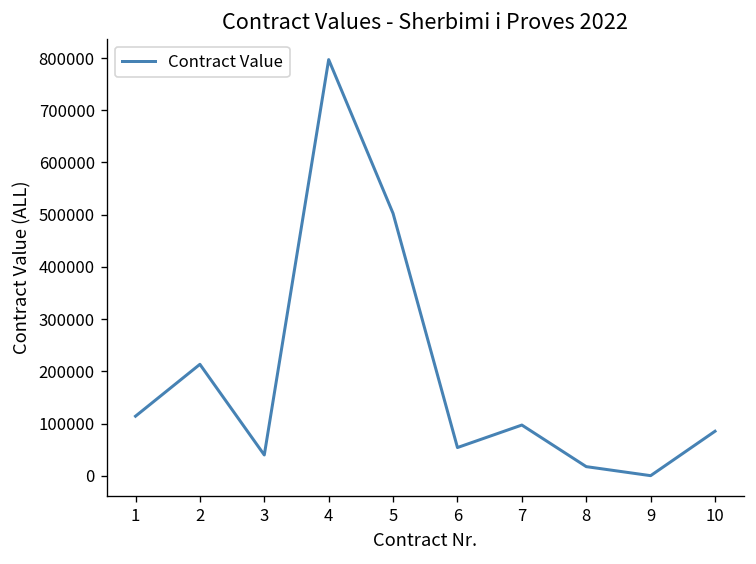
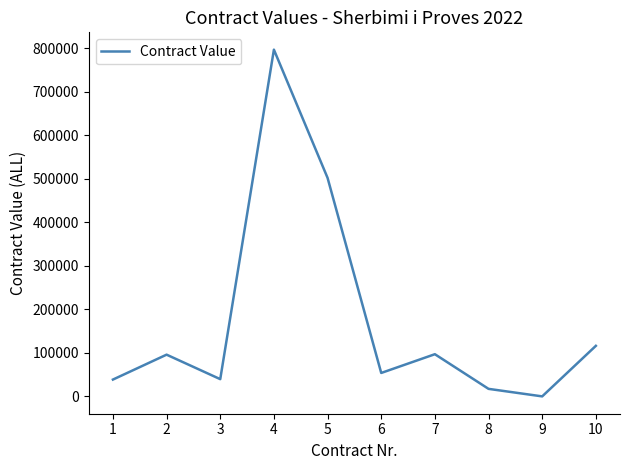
1: 110000 -> 40000
2: 210000 -> 100000
10: 90000 -> 120000
